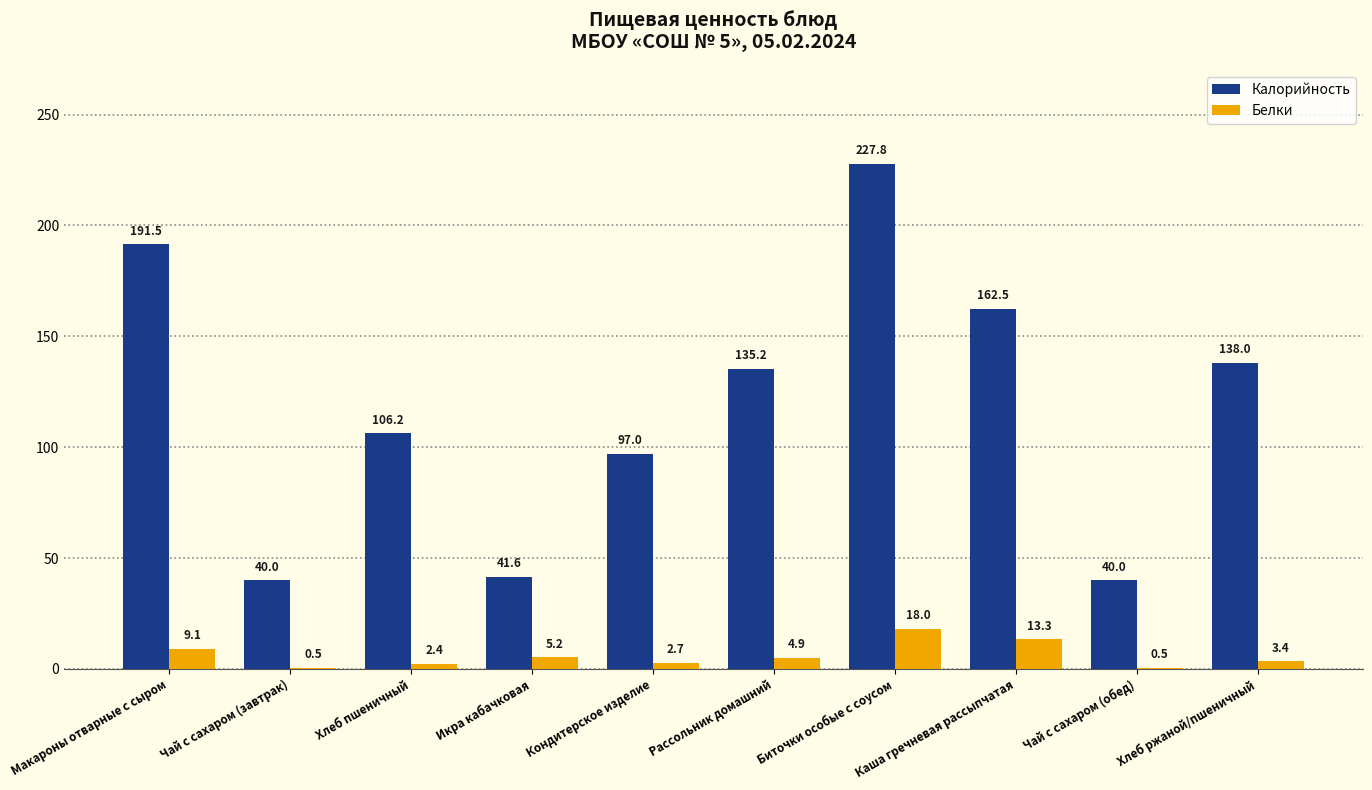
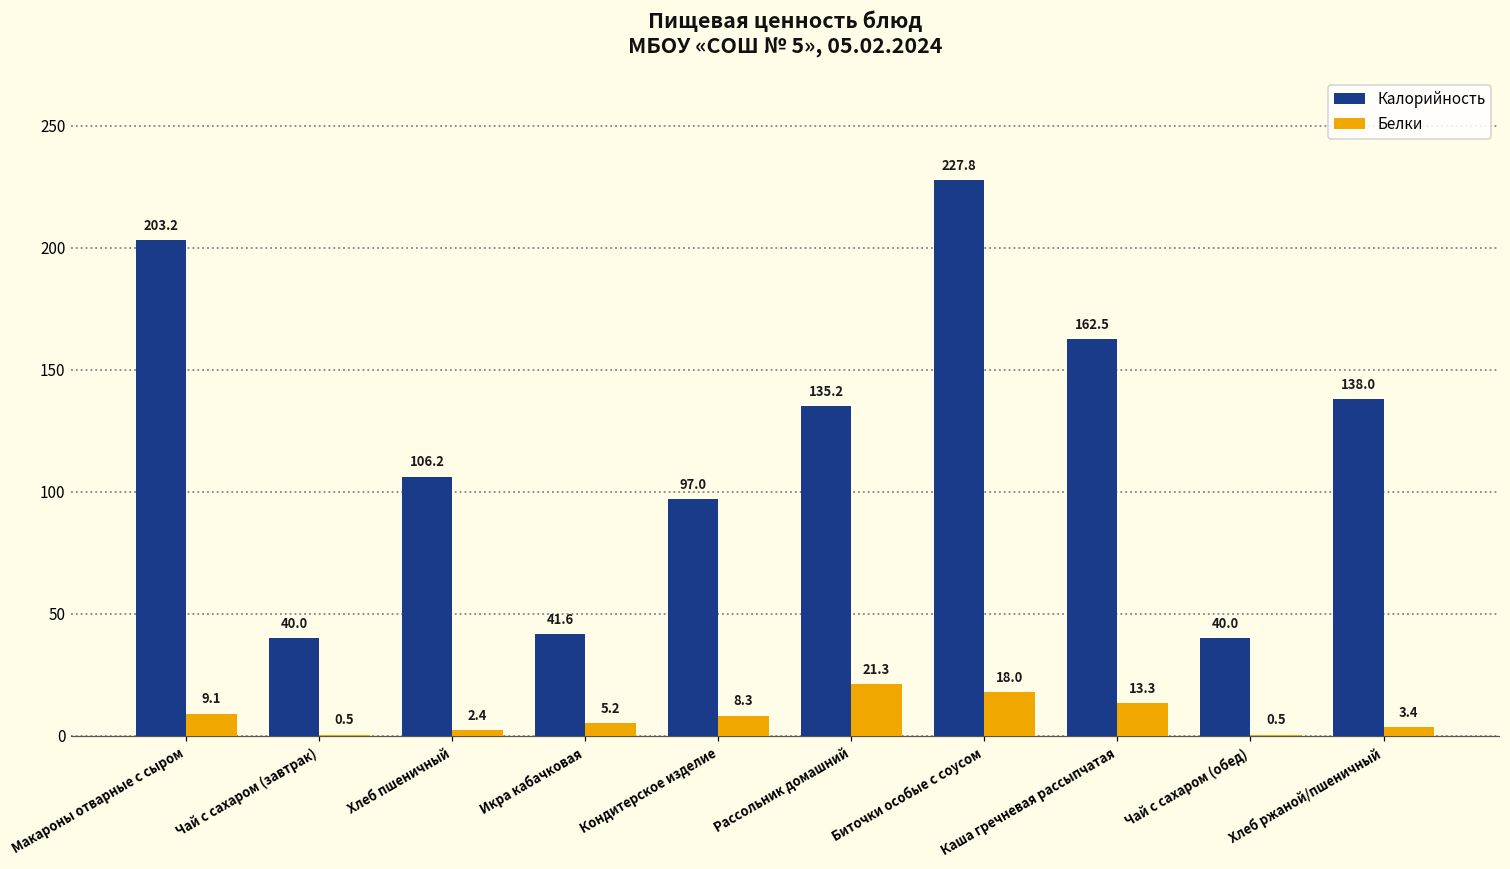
Калорийность, Макароны отварные с сыром: 191.5 -> 203.2
Белки, Кондитерское изделие: 2.7 -> 8.3
Белки, Рассольник домашний: 4.9 -> 21.3
